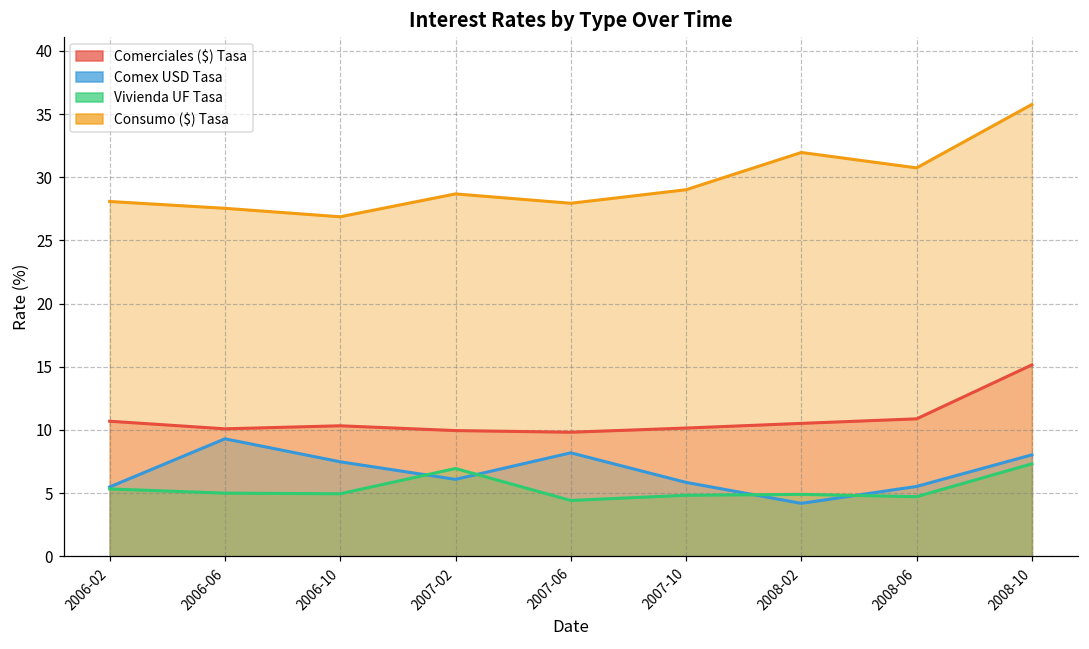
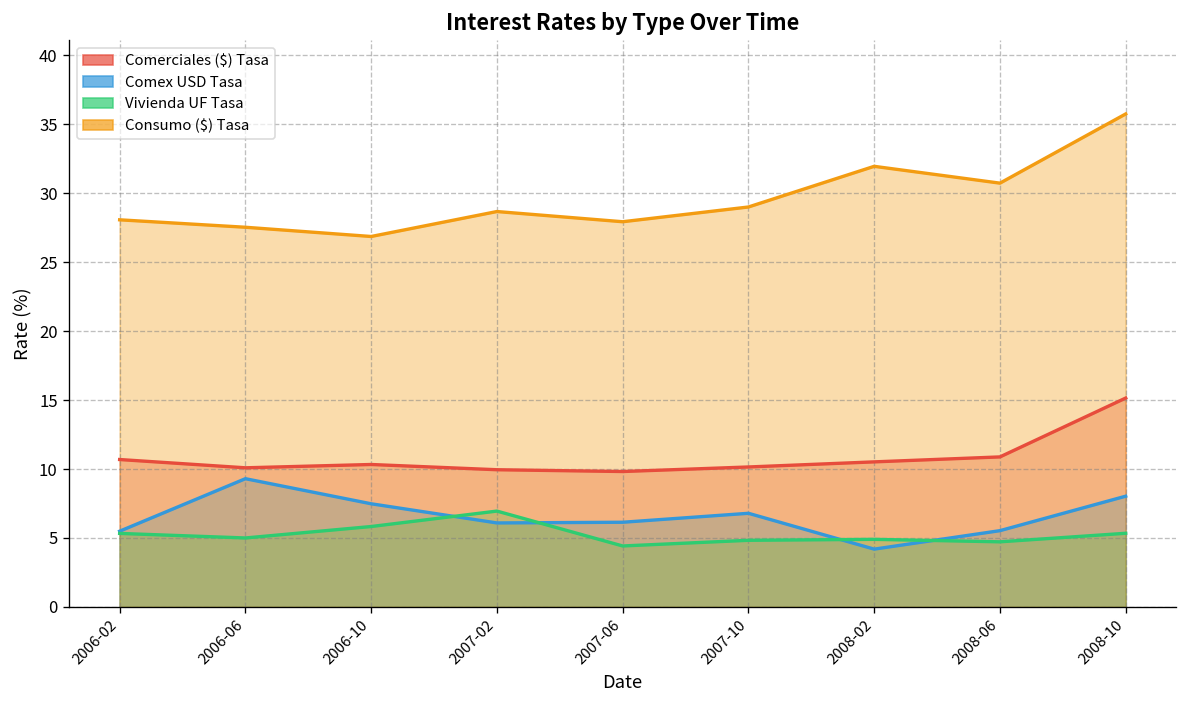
Vivienda UF Tasa, 2006-10: 5.0 -> 5.8
Comex USD Tasa, 2007-06: 8.2 -> 6.1
Comex USD Tasa, 2007-10: 5.9 -> 6.8
Vivienda UF Tasa, 2008-10: 7.3 -> 5.3
